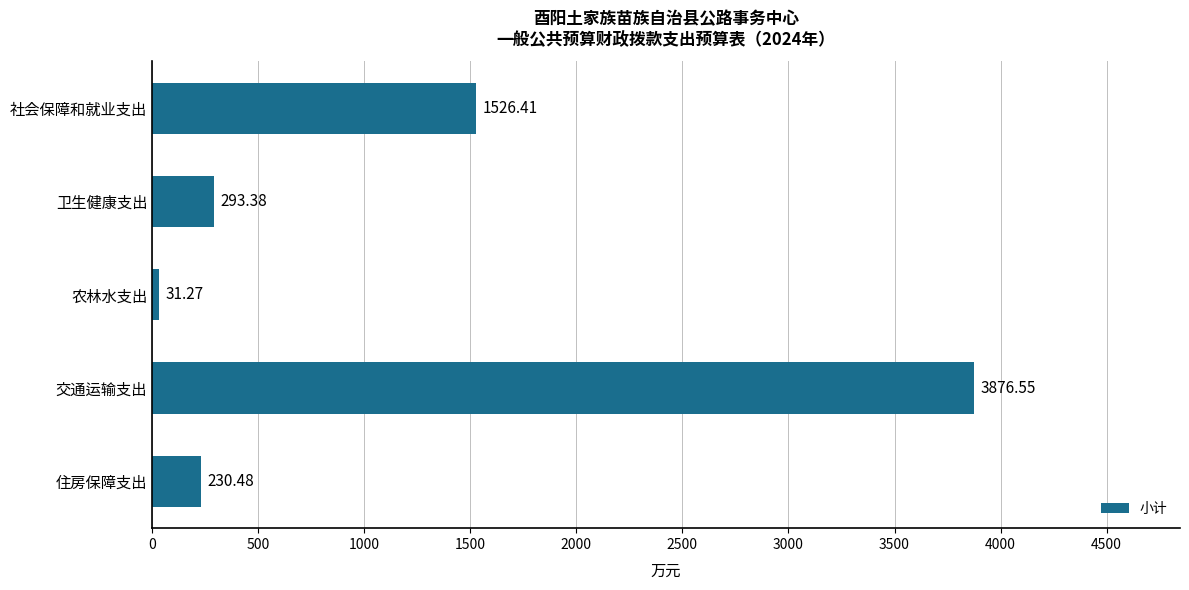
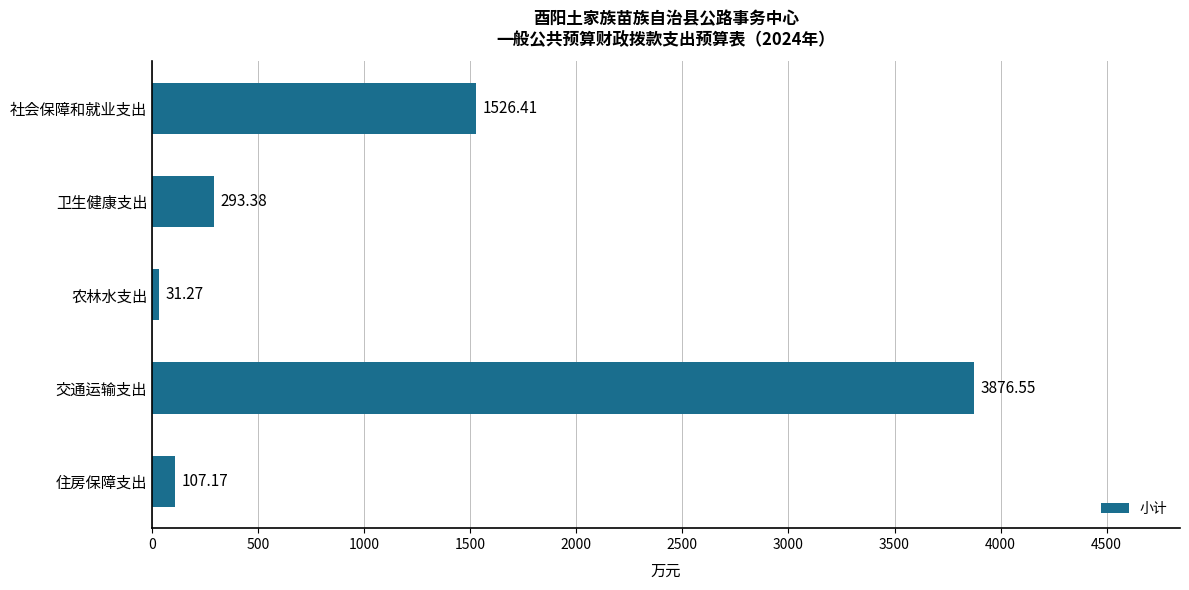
住房保障支出: 230.48 -> 107.17
